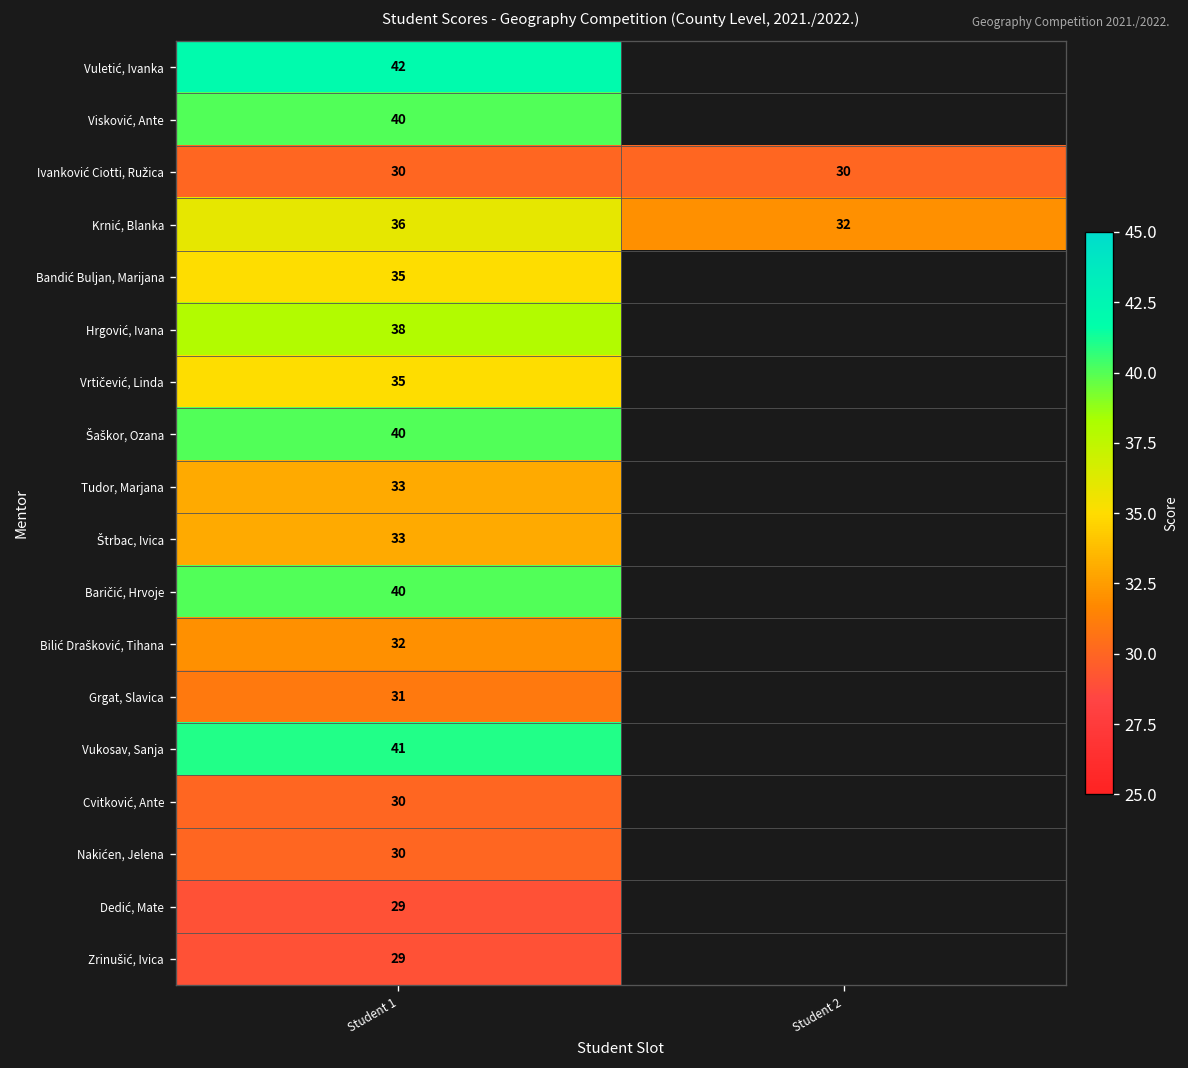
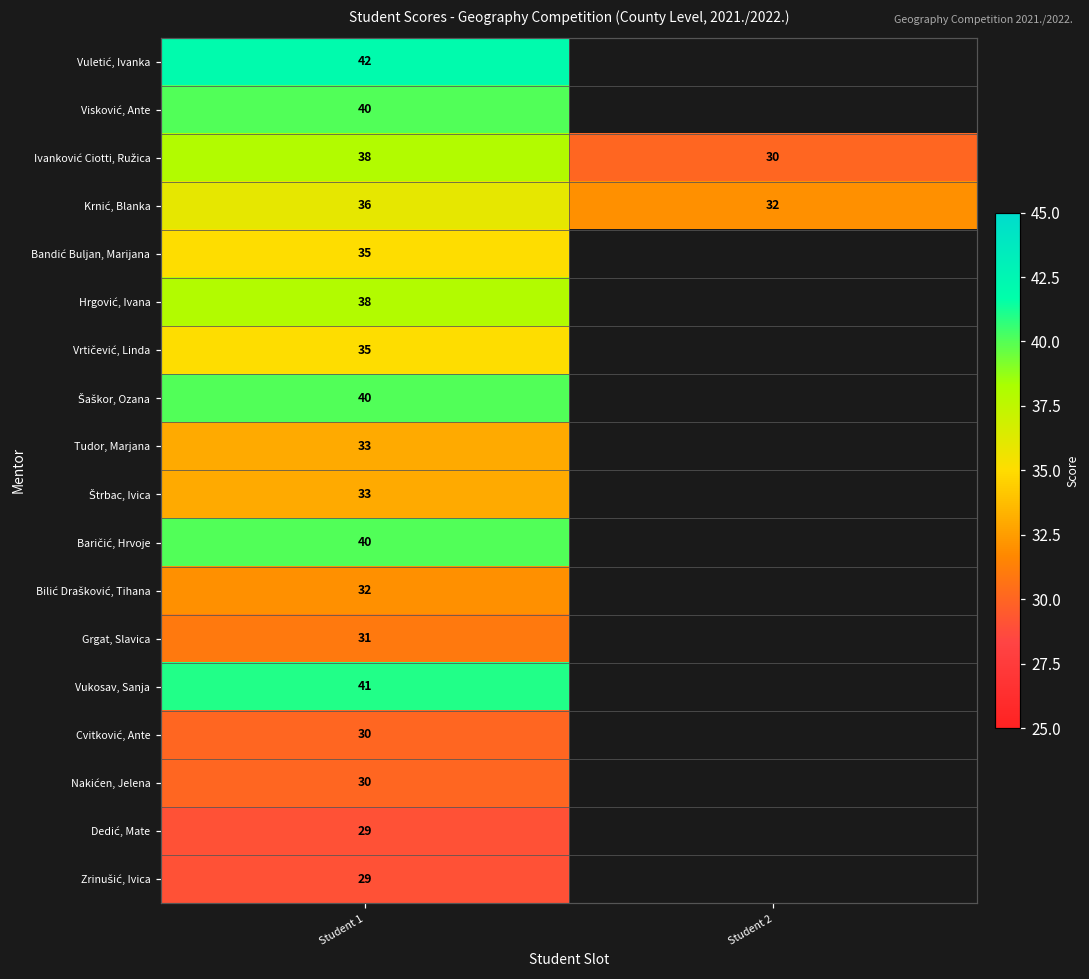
Ivanković Ciotti, Ružica, Student 1: 30 -> 38
